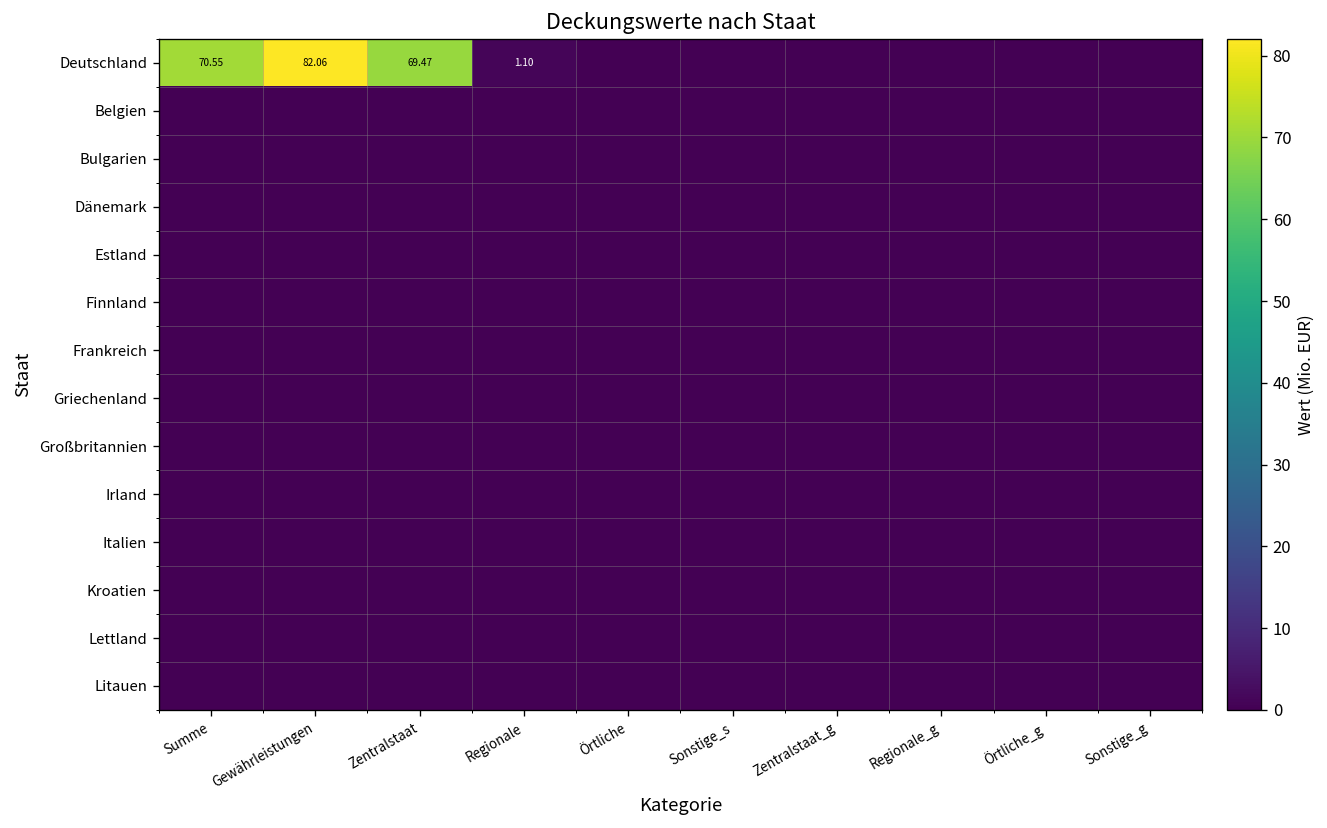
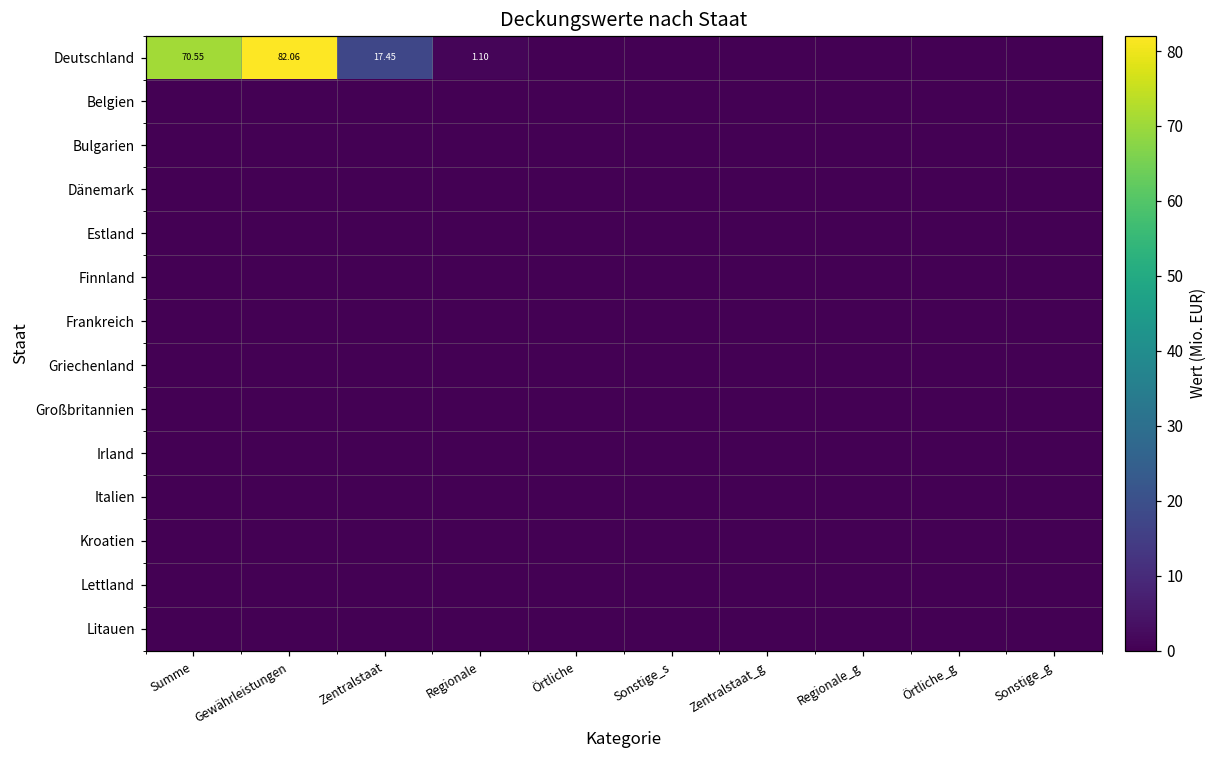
Deutschland, Zentralstaat: 69.47 -> 17.45
